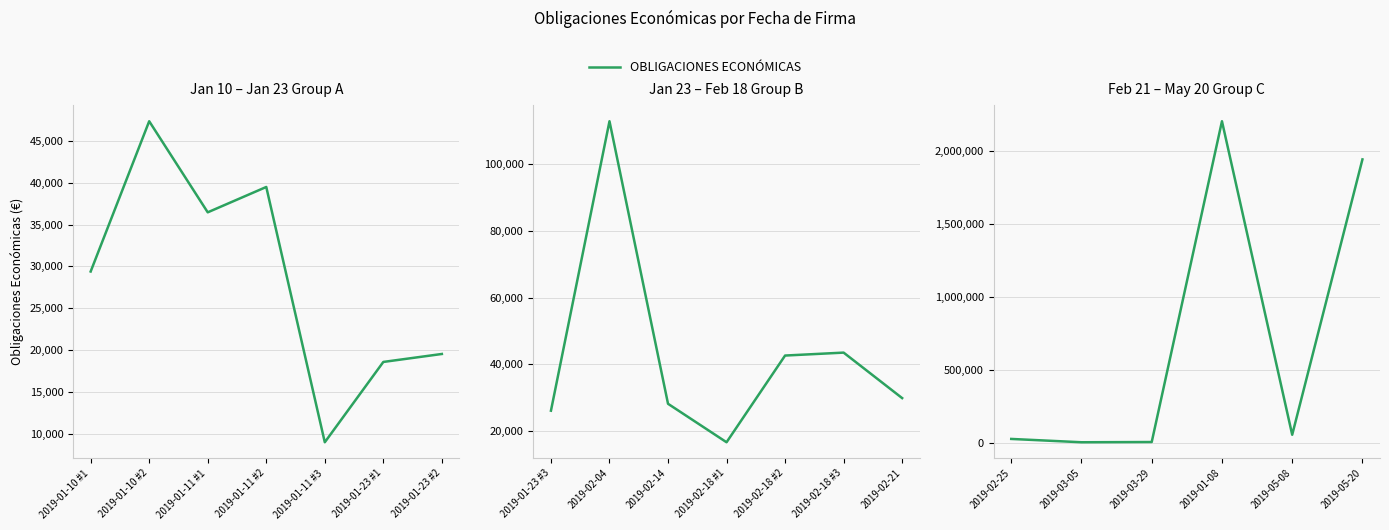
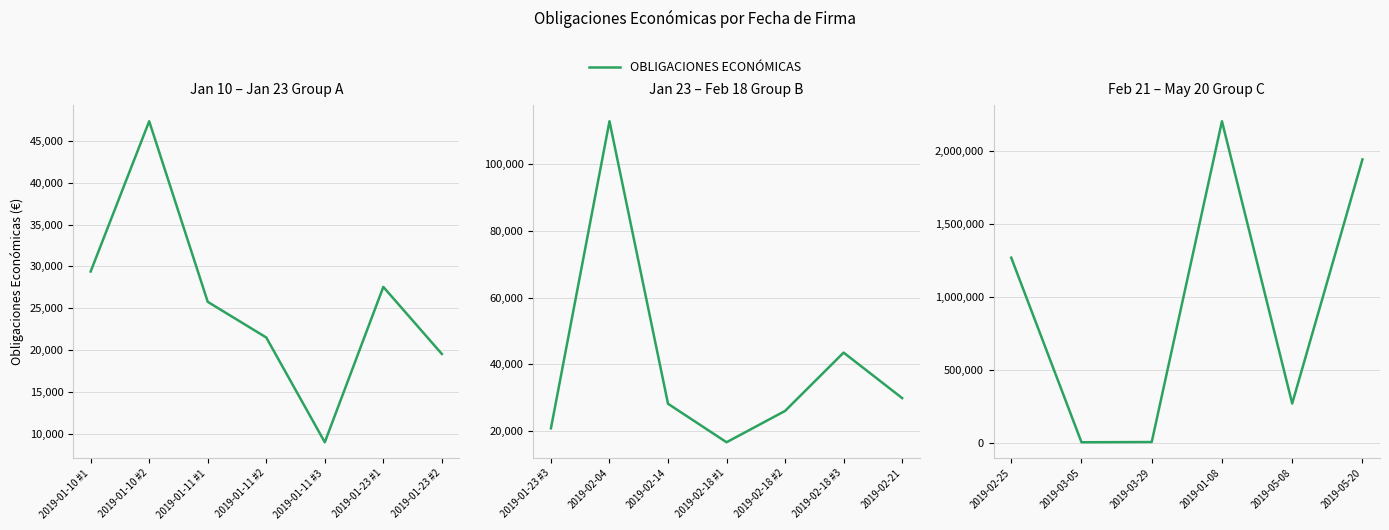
Jan 10 – Jan 23 Group A, 2019-01-11 #1: 36,000 -> 26,000
Jan 10 – Jan 23 Group A, 2019-01-11 #2: 39,000 -> 22,000
Jan 10 – Jan 23 Group A, 2019-01-23 #1: 19,000 -> 28,000
Jan 23 – Feb 18 Group B, 2019-01-23 #3: 26,000 -> 21,000
Jan 23 – Feb 18 Group B, 2019-02-18 #2: 43,000 -> 26,000
Feb 21 – May 20 Group C, 2019-02-25: 30,000 -> 1,270,000
Feb 21 – May 20 Group C, 2019-05-08: 60,000 -> 270,000
